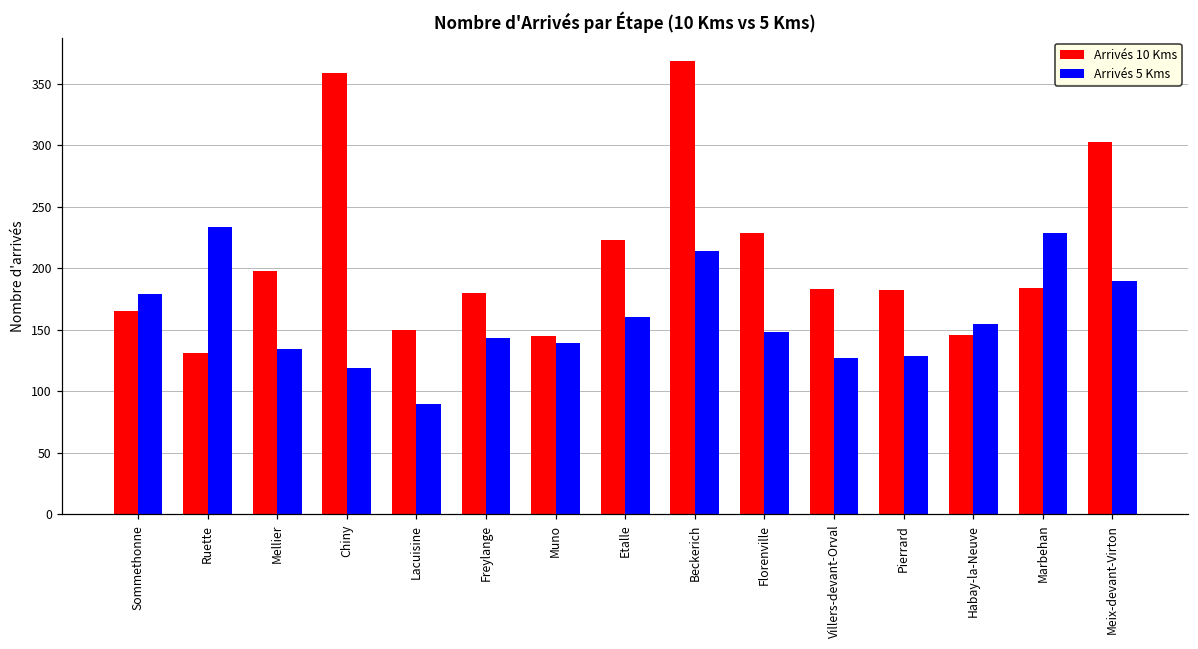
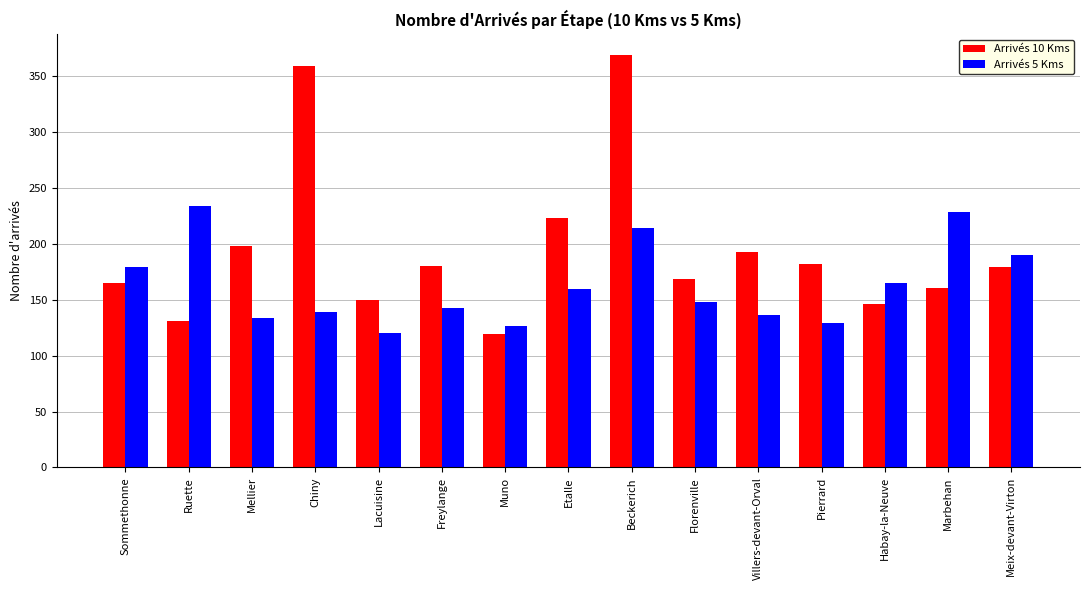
Arrivés 5 Kms, Chiny: 119 -> 139
Arrivés 5 Kms, Lacuisine: 90 -> 120
Arrivés 10 Kms, Muno: 145 -> 119
Arrivés 5 Kms, Muno: 139 -> 127
Arrivés 10 Kms, Florenville: 229 -> 169
Arrivés 10 Kms, Villers-devant-Orval: 183 -> 193
Arrivés 5 Kms, Villers-devant-Orval: 127 -> 136
Arrivés 5 Kms, Habay-la-Neuve: 155 -> 165
Arrivés 10 Kms, Marbehan: 184 -> 161
Arrivés 10 Kms, Meix-devant-Virton: 303 -> 179
